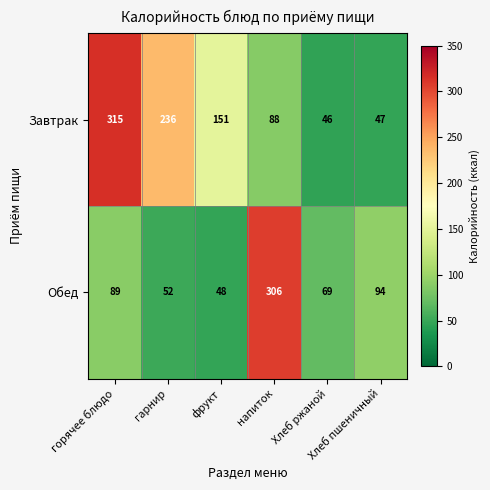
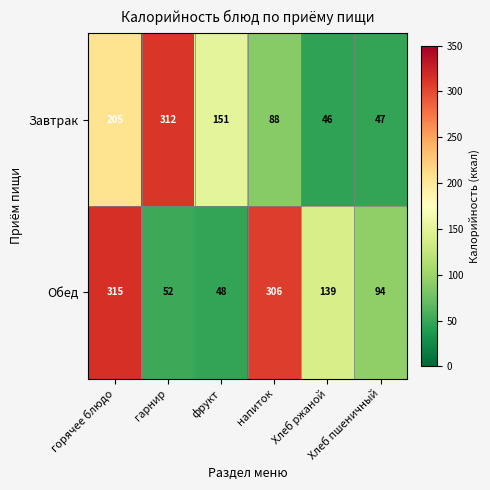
Завтрак, горячее блюдо: 315 -> 205
Завтрак, гарнир: 236 -> 312
Обед, горячее блюдо: 89 -> 315
Обед, Хлеб ржаной: 69 -> 139
